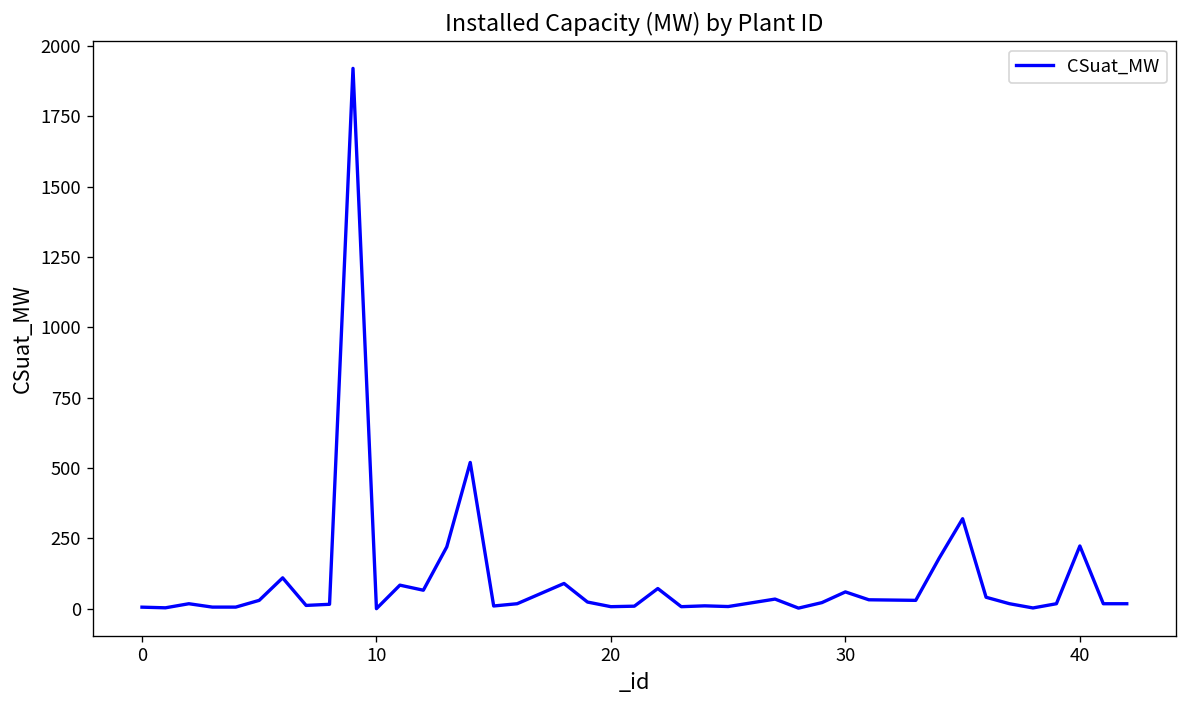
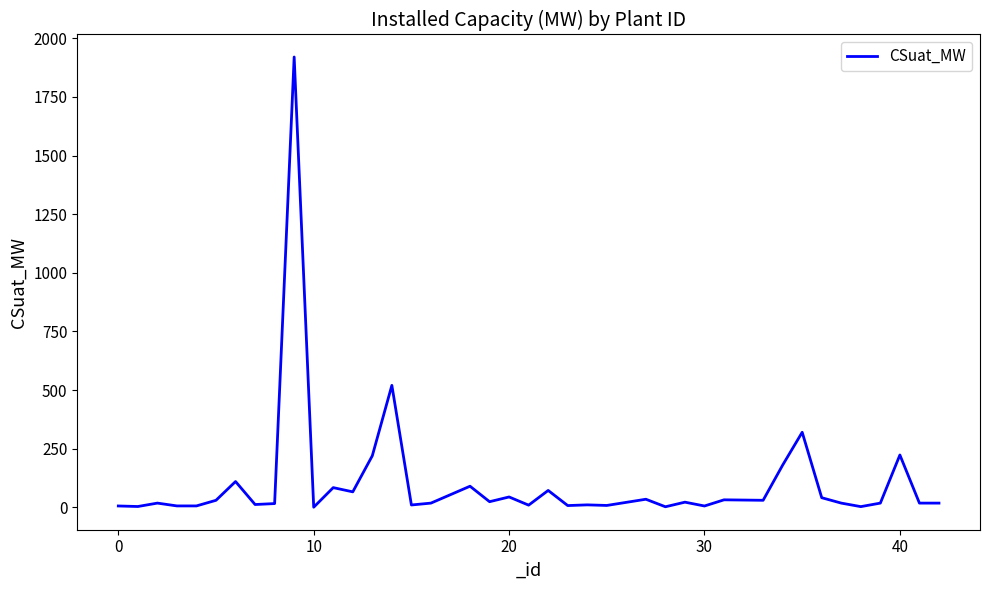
20: 10 -> 40
30: 60 -> 10
